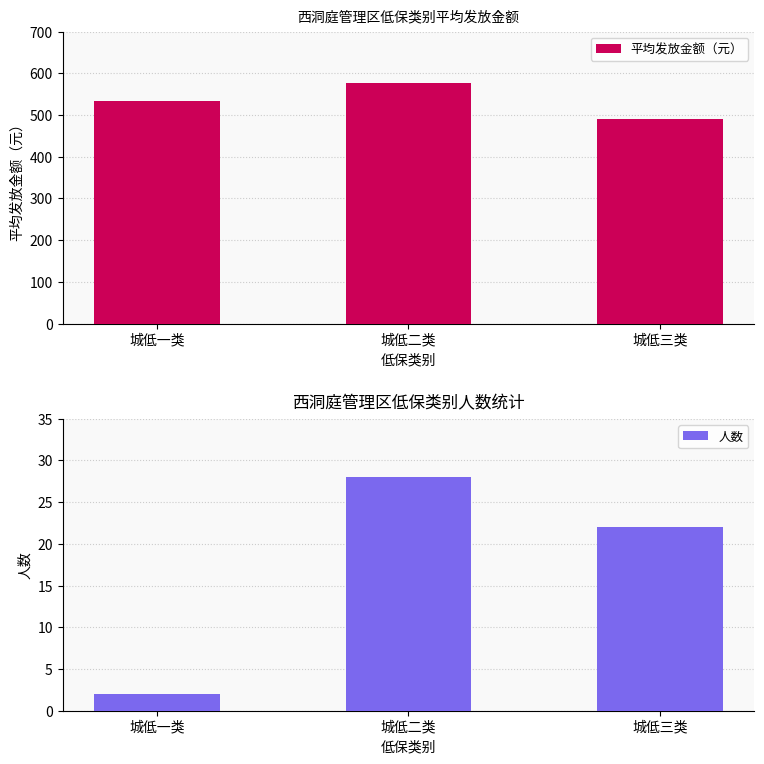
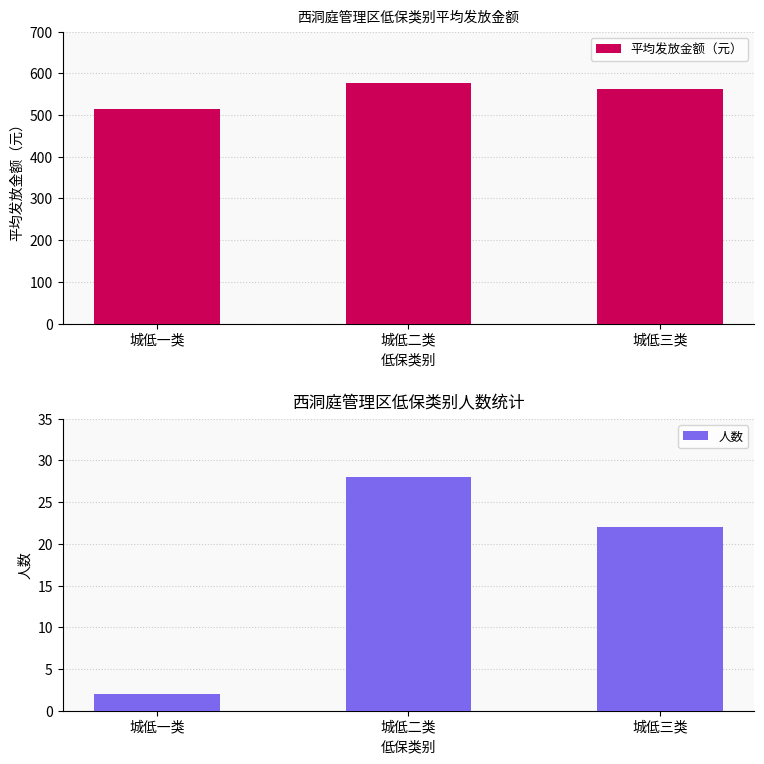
西洞庭管理区低保类别平均发放金额, 城低一类: 530 -> 510
西洞庭管理区低保类别平均发放金额, 城低三类: 490 -> 560
